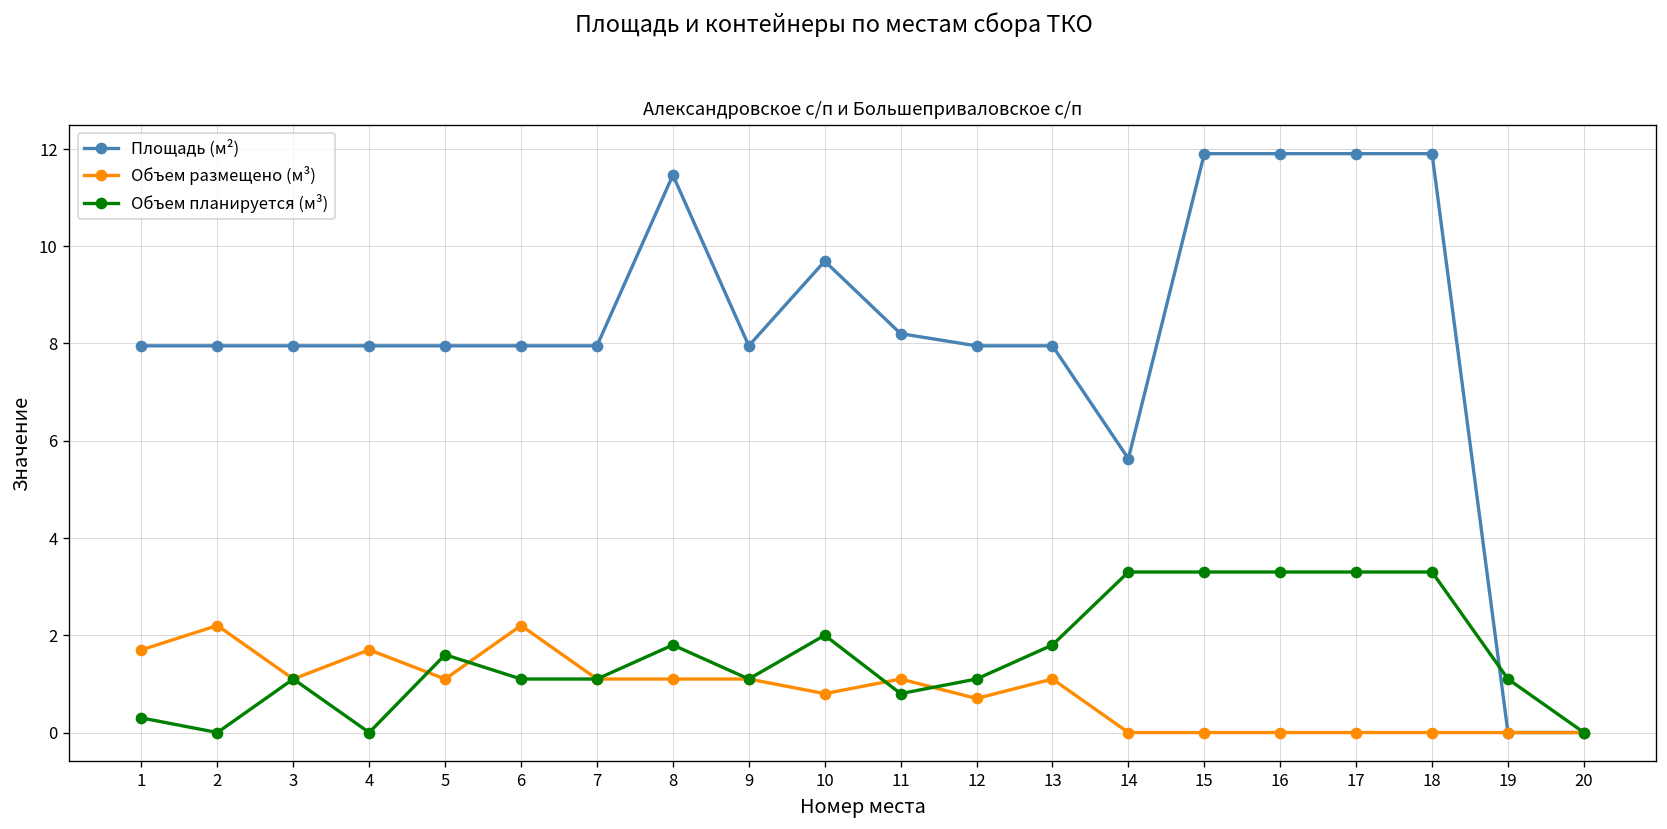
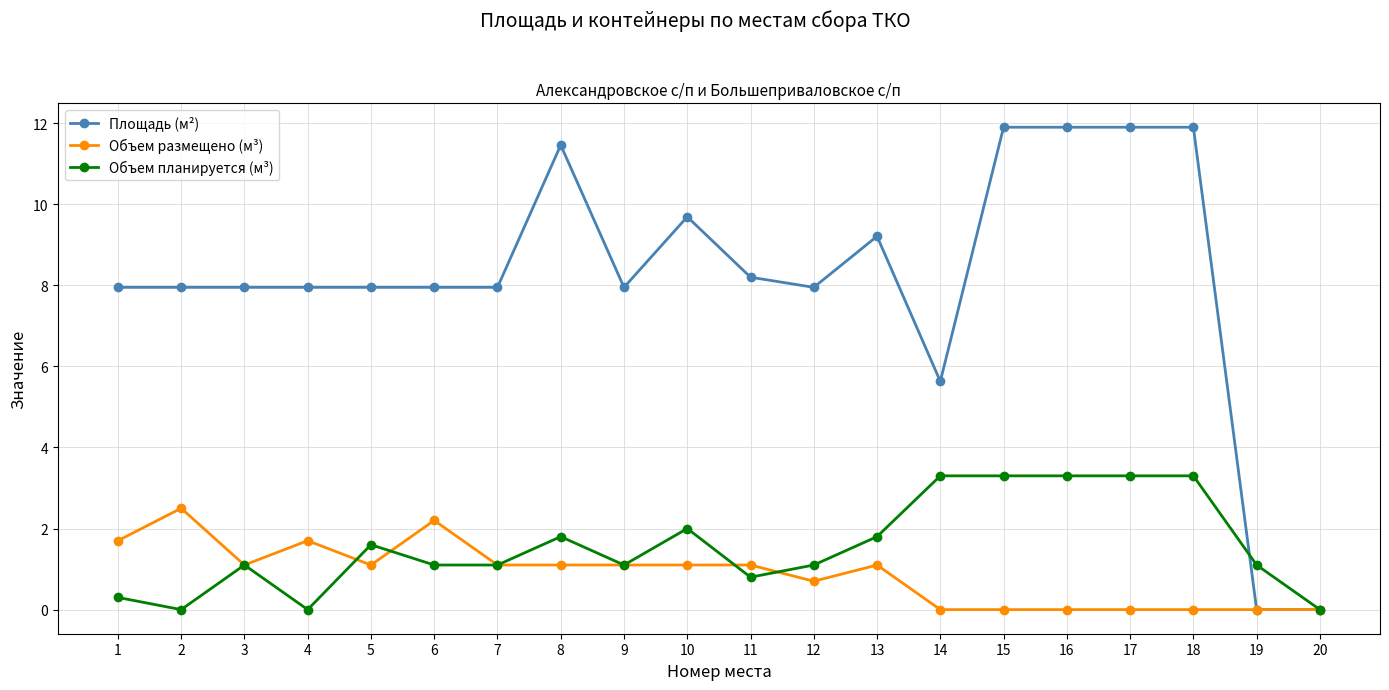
Объем размещено (м³), 2: 2.2 -> 2.5
Объем размещено (м³), 10: 0.8 -> 1.1
Площадь (м²), 13: 8.0 -> 9.2
